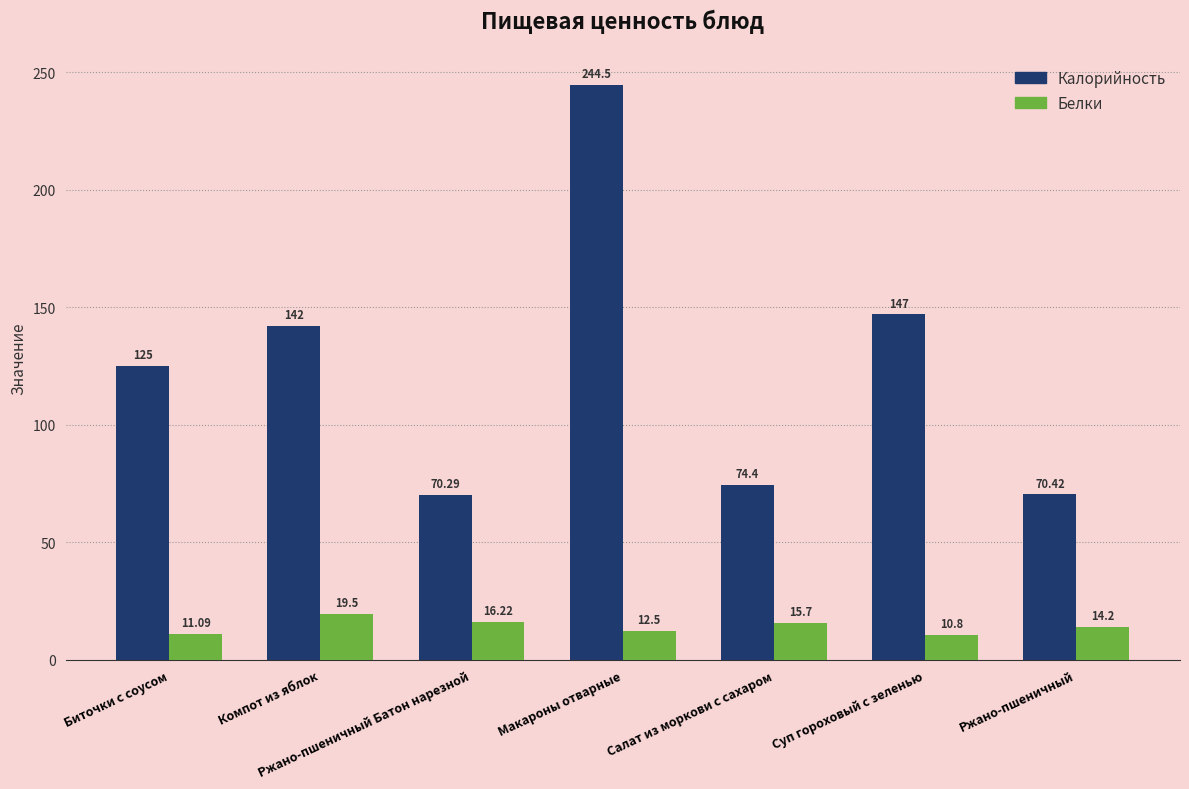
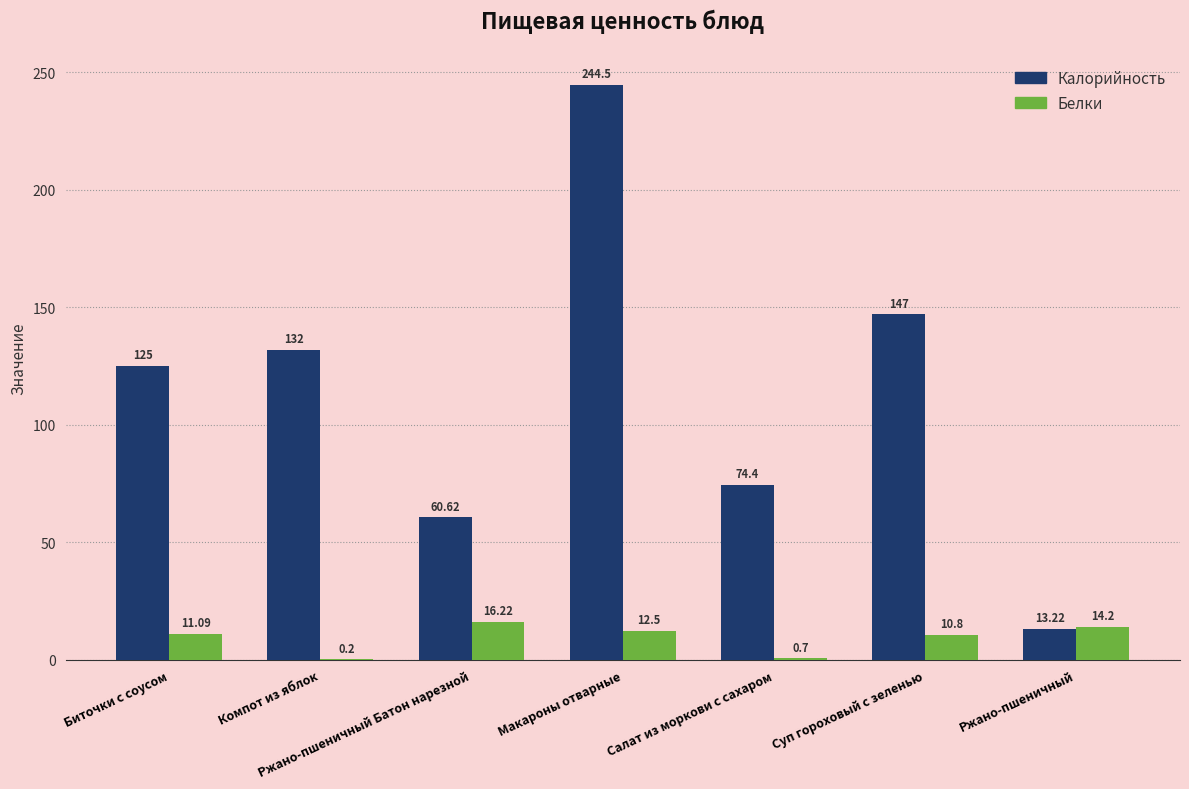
Калорийность, Компот из яблок: 142 -> 132
Белки, Компот из яблок: 19.5 -> 0.2
Калорийность, Ржано-пшеничный Батон нарезной: 70.29 -> 60.62
Белки, Салат из моркови с сахаром: 15.7 -> 0.7
Калорийность, Ржано-пшеничный: 70.42 -> 13.22
